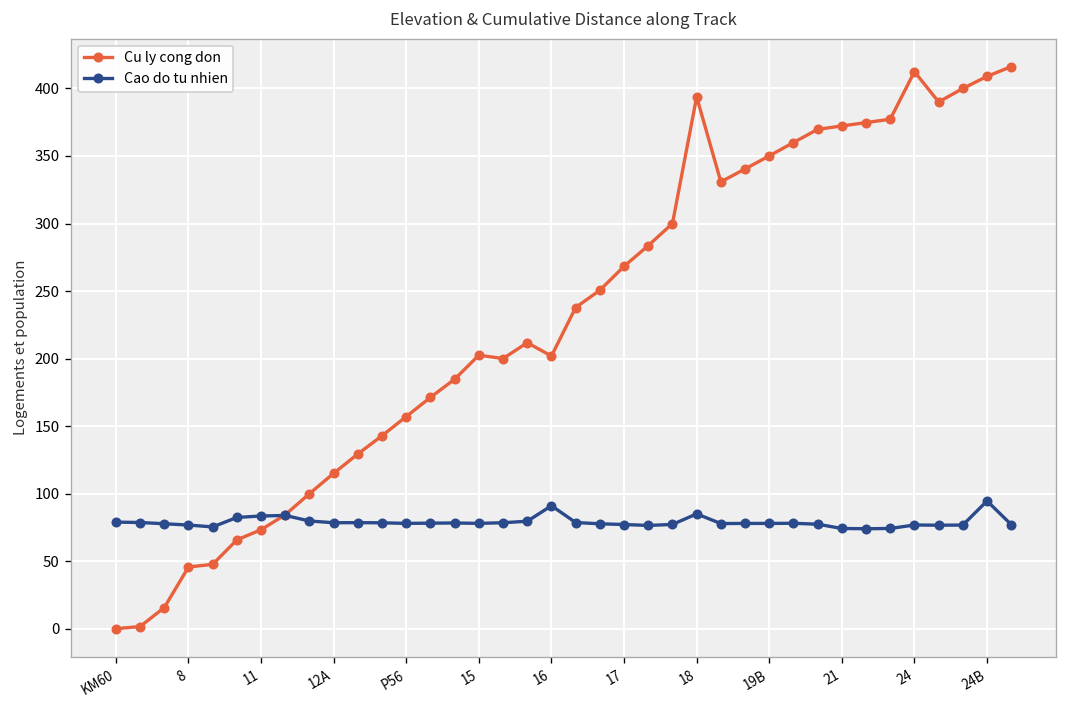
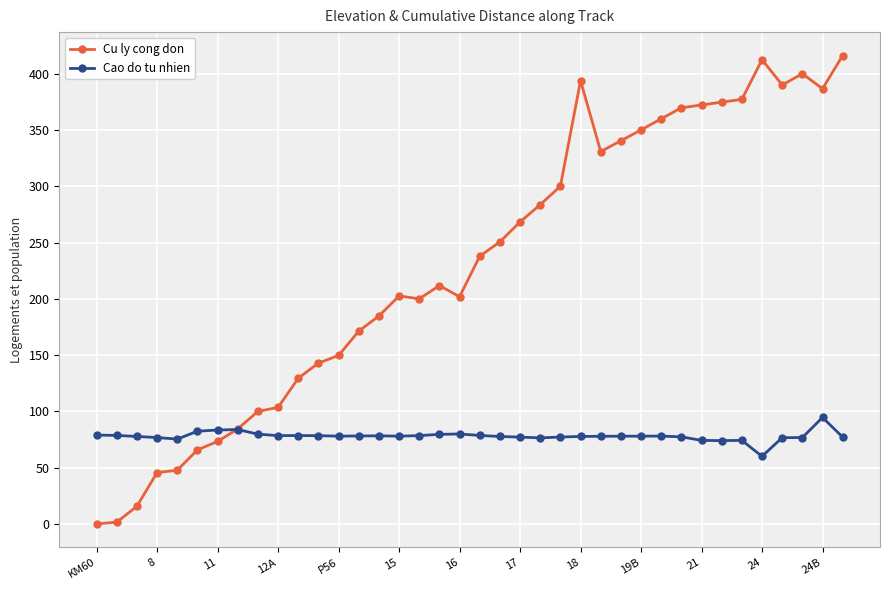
Cu ly cong don, 12A: 115 -> 103
Cu ly cong don, P56: 157 -> 150
Cao do tu nhien, 16: 91 -> 80
Cao do tu nhien, 18: 85 -> 78
Cao do tu nhien, 24: 77 -> 60
Cu ly cong don, 24B: 409 -> 387
